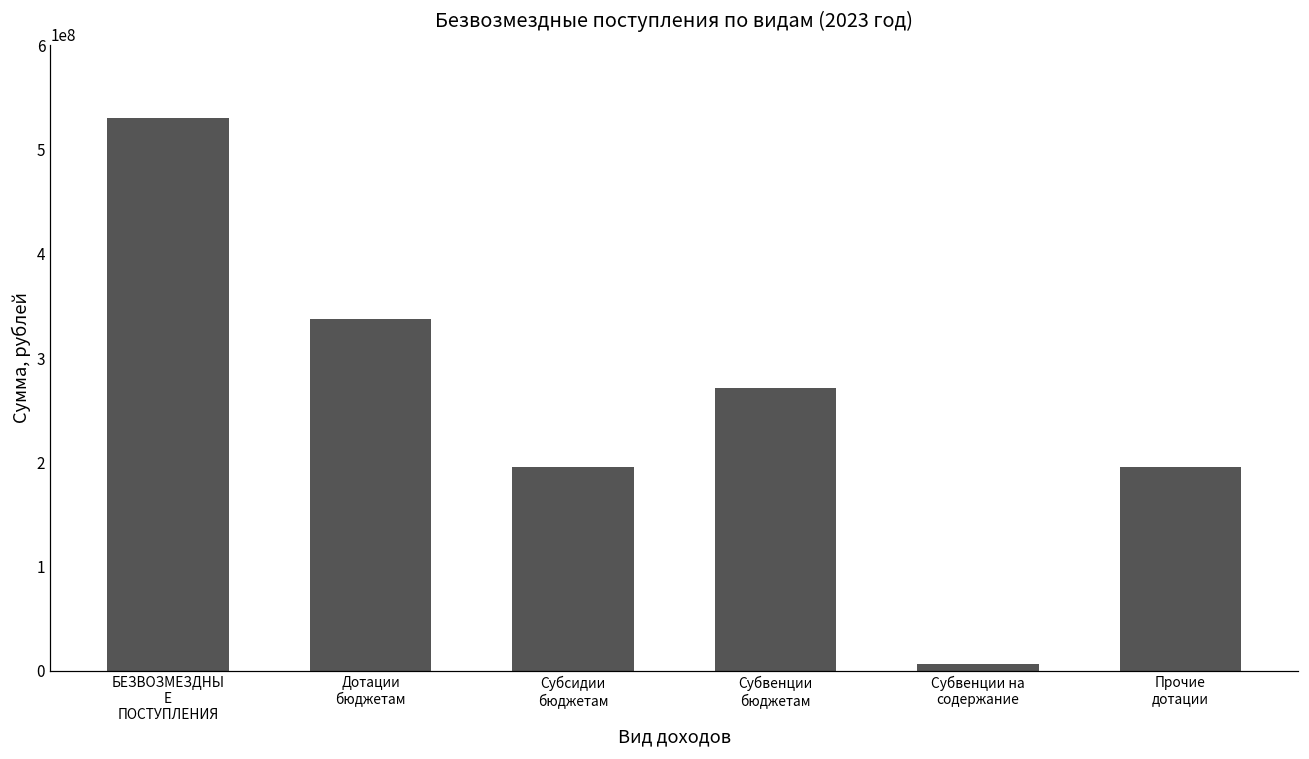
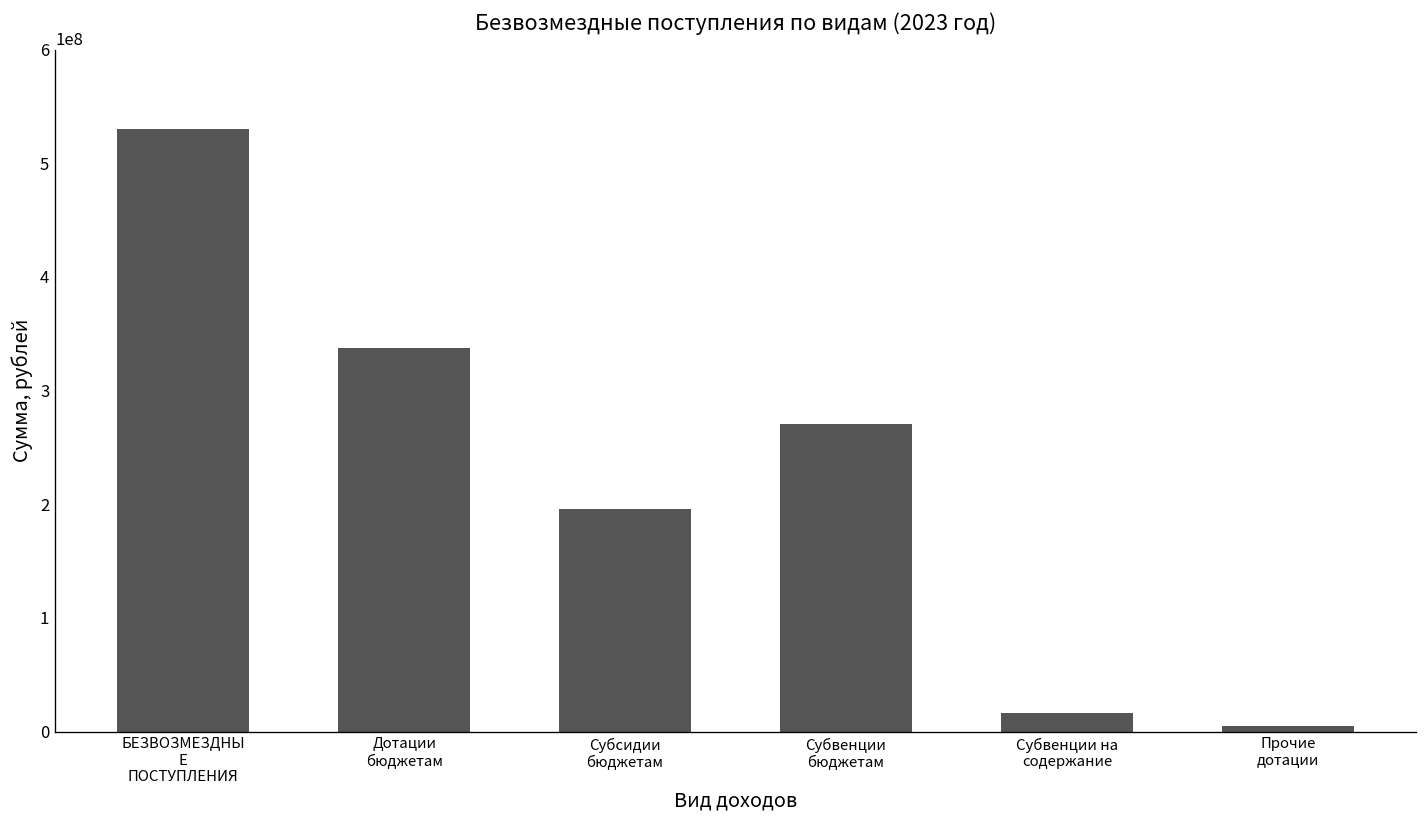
Субвенции на содержание: 10000000 -> 20000000
Прочие дотации: 200000000 -> 0
